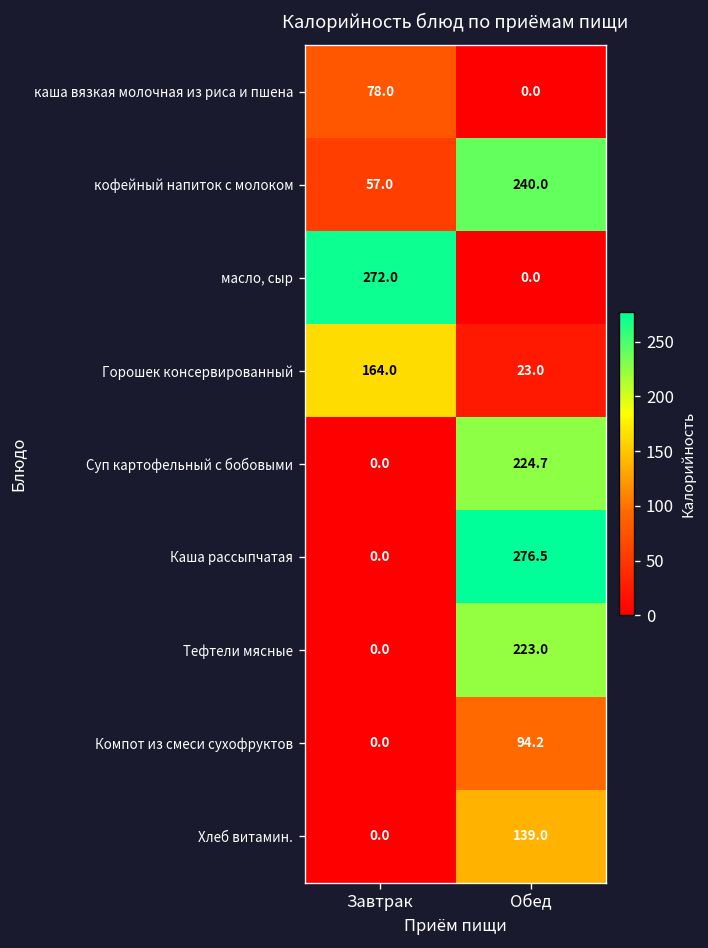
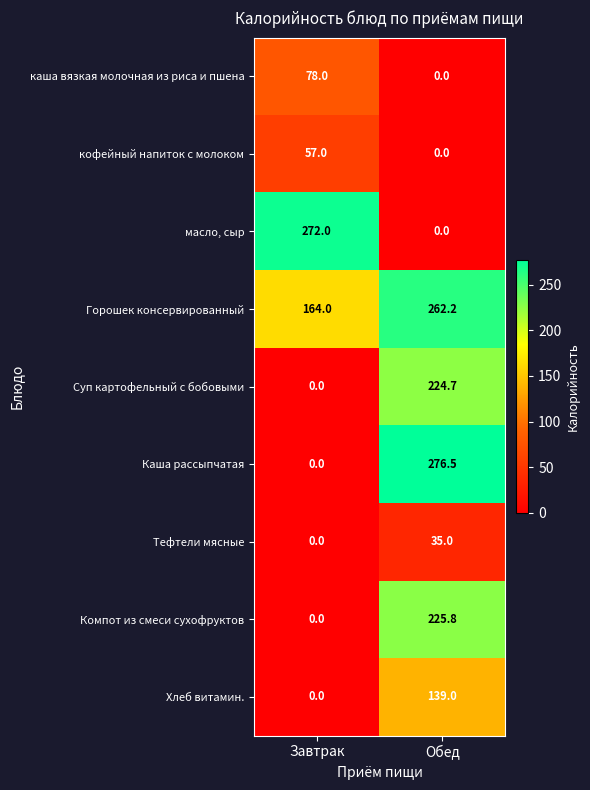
кофейный напиток с молоком, Обед: 240.0 -> 0.0
Горошек консервированный, Обед: 23.0 -> 262.2
Тефтели мясные, Обед: 223.0 -> 35.0
Компот из смеси сухофруктов, Обед: 94.2 -> 225.8
